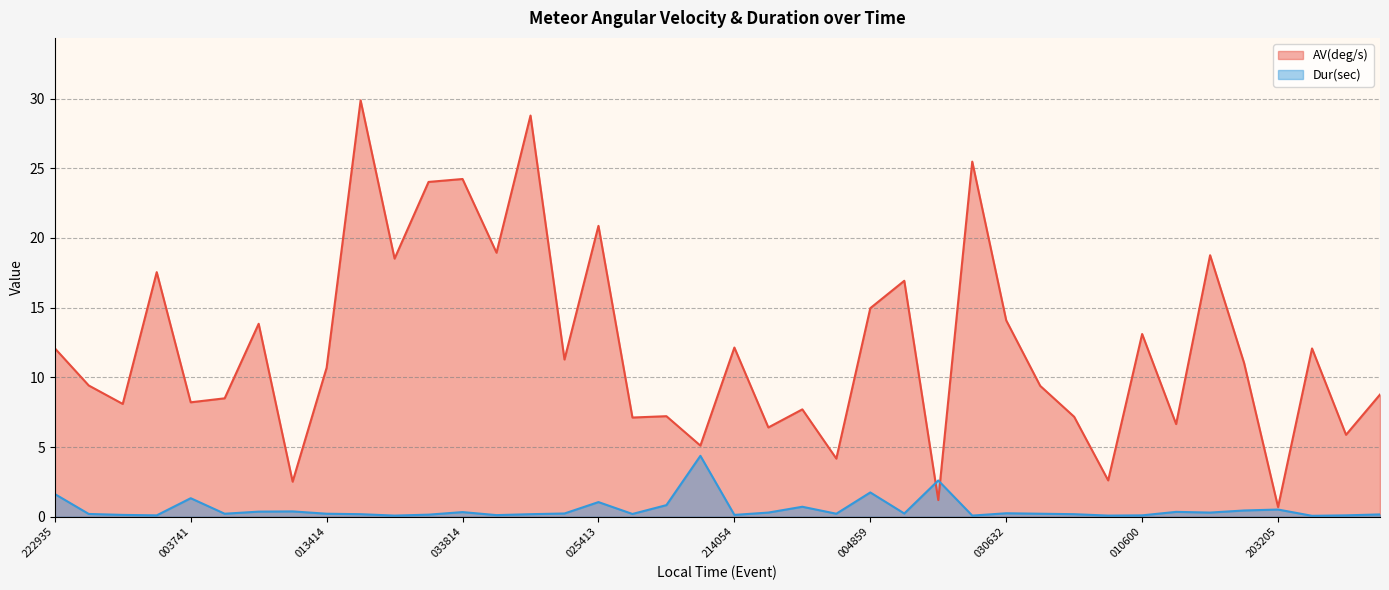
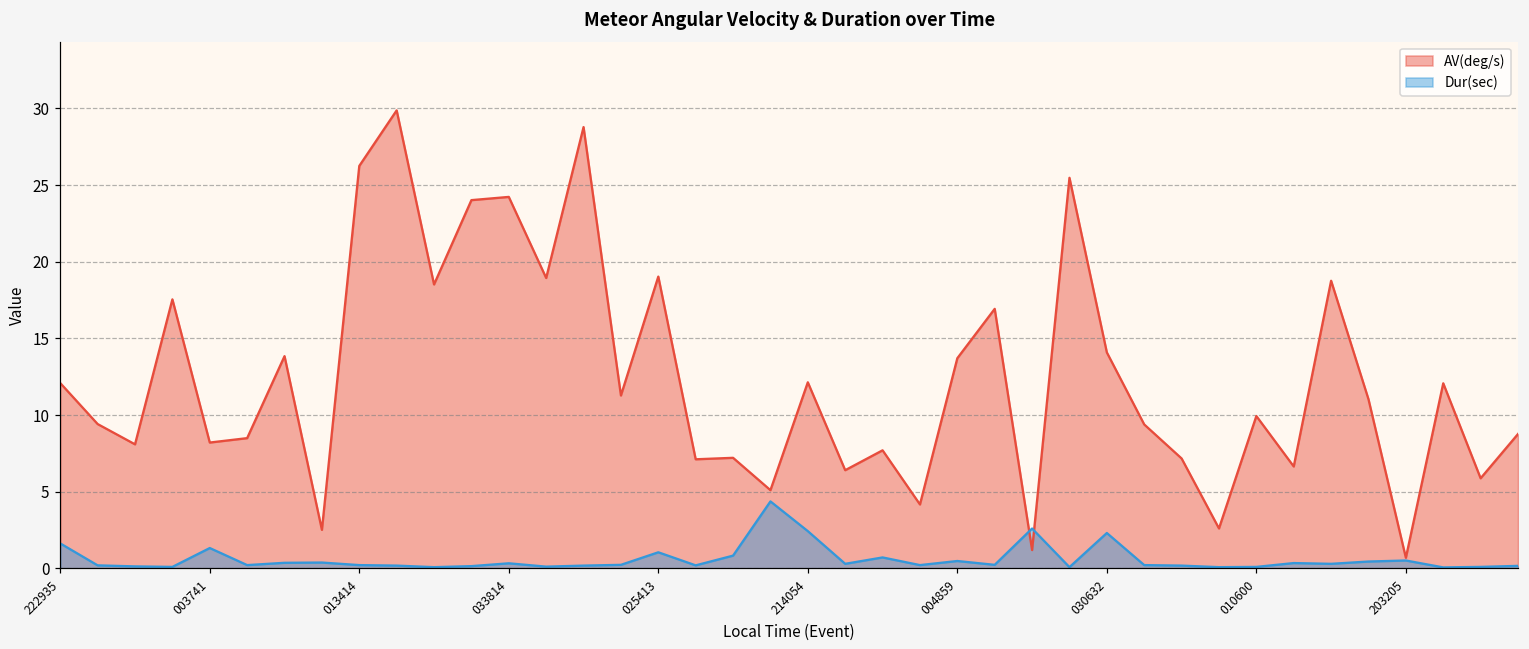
AV(deg/s), 013414: 10.7 -> 26.3
AV(deg/s), 025413: 20.9 -> 19.0
Dur(sec), 214054: 0.1 -> 2.4
AV(deg/s), 004859: 15.0 -> 13.7
Dur(sec), 004859: 1.7 -> 0.5
Dur(sec), 030632: 0.3 -> 2.3
AV(deg/s), 010600: 13.1 -> 9.9
